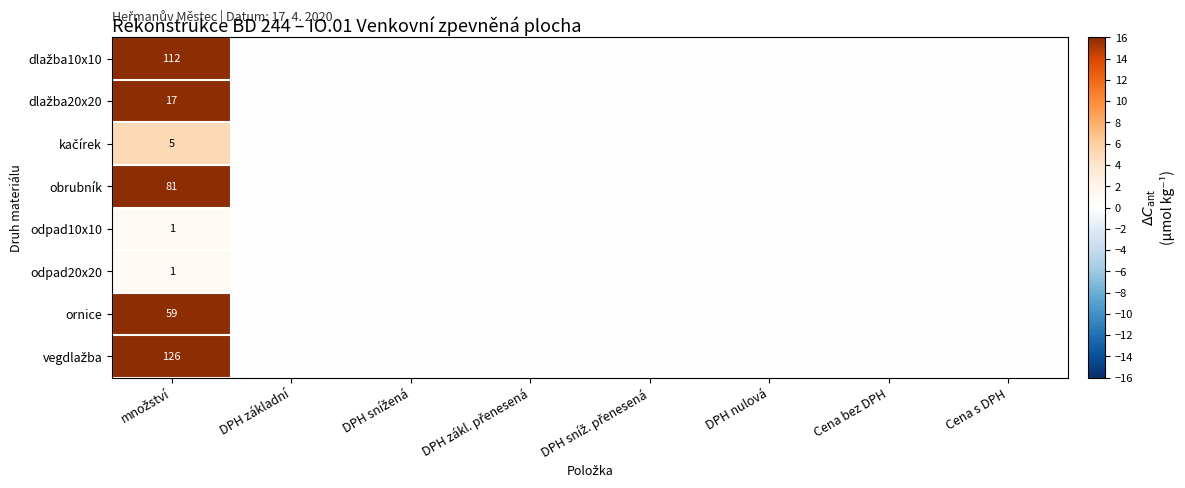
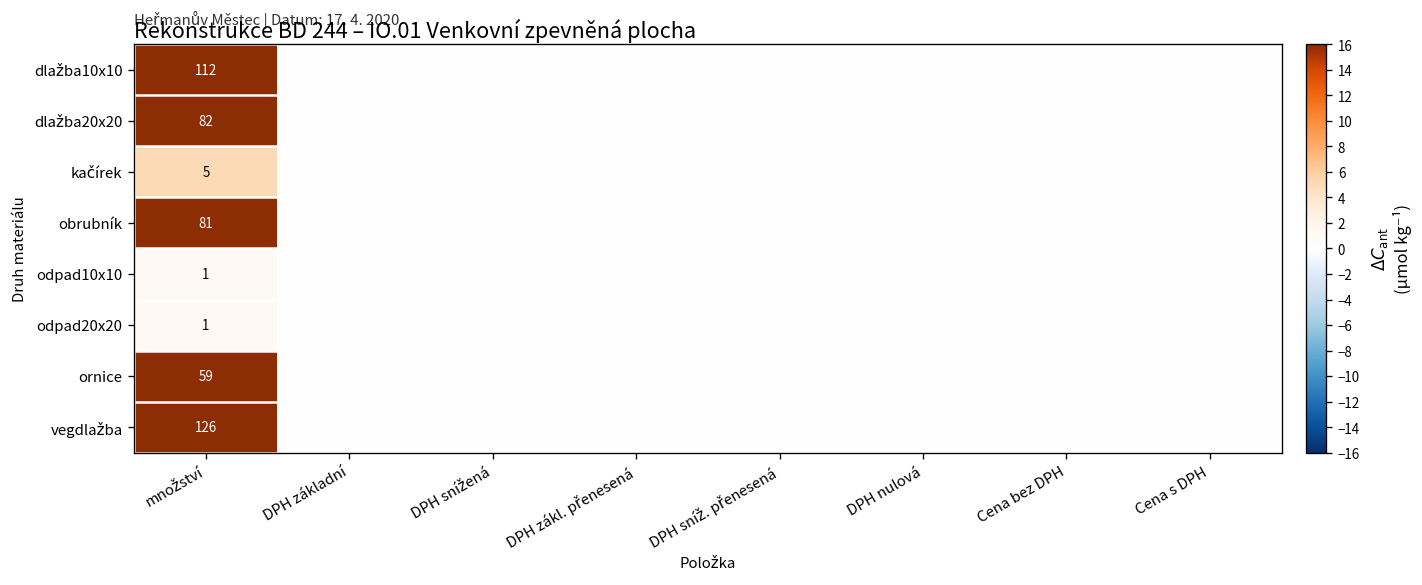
dlažba20x20, množství: 17 -> 82
